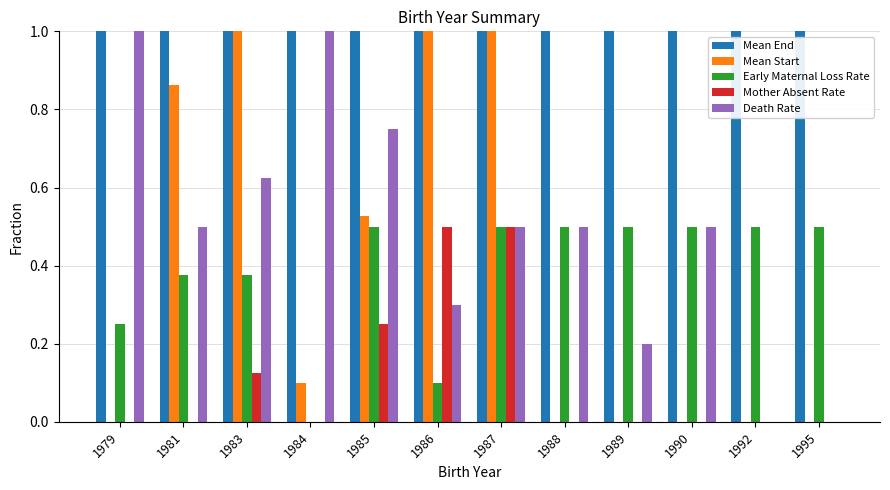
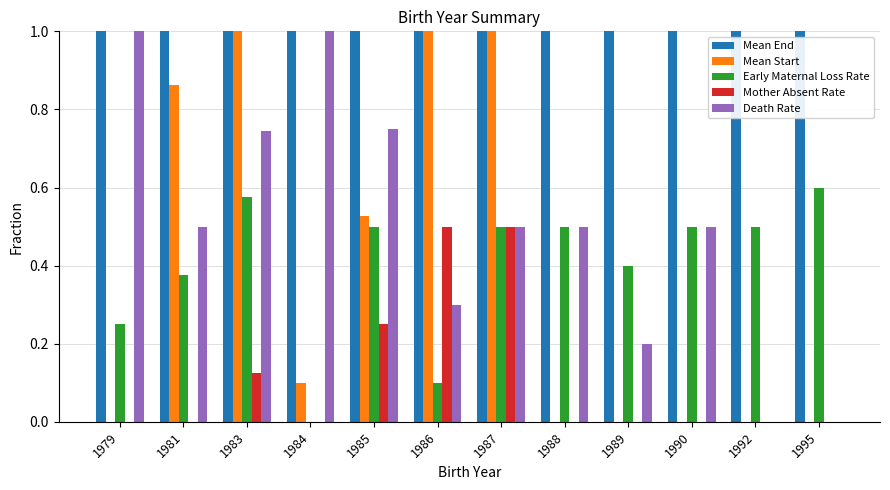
Early Maternal Loss Rate, 1983: 0.38 -> 0.58
Death Rate, 1983: 0.63 -> 0.75
Early Maternal Loss Rate, 1989: 0.5 -> 0.4
Early Maternal Loss Rate, 1995: 0.5 -> 0.6
